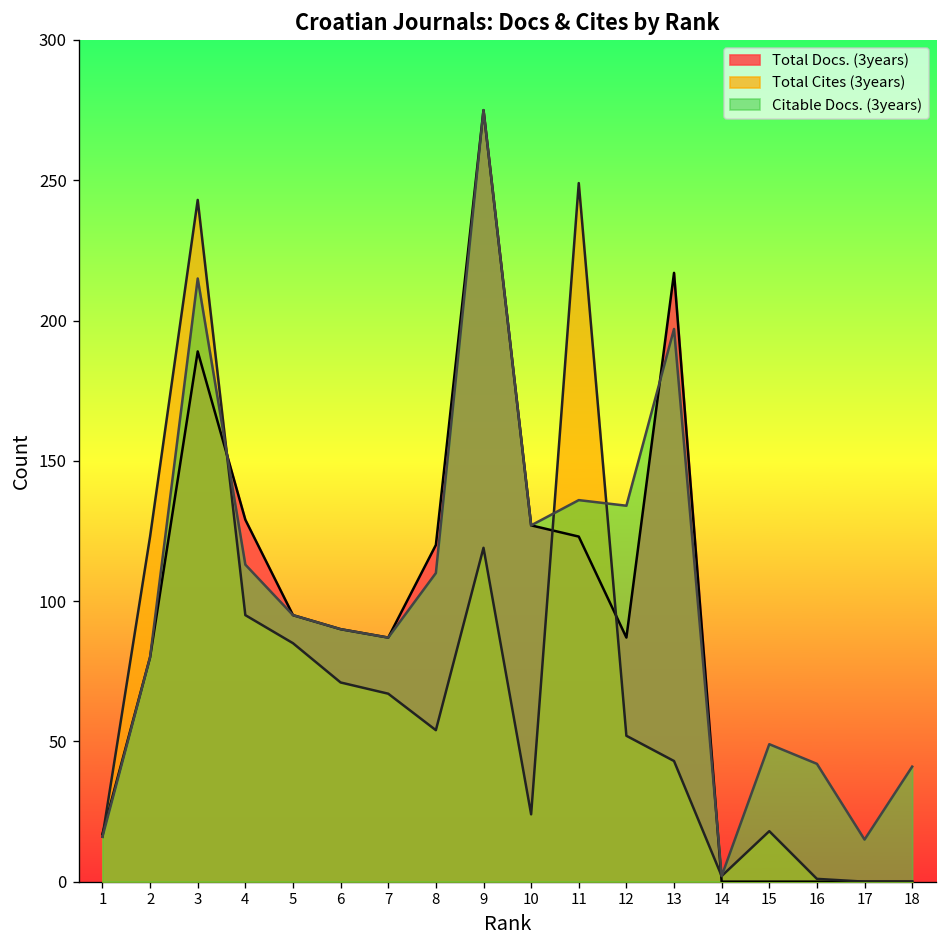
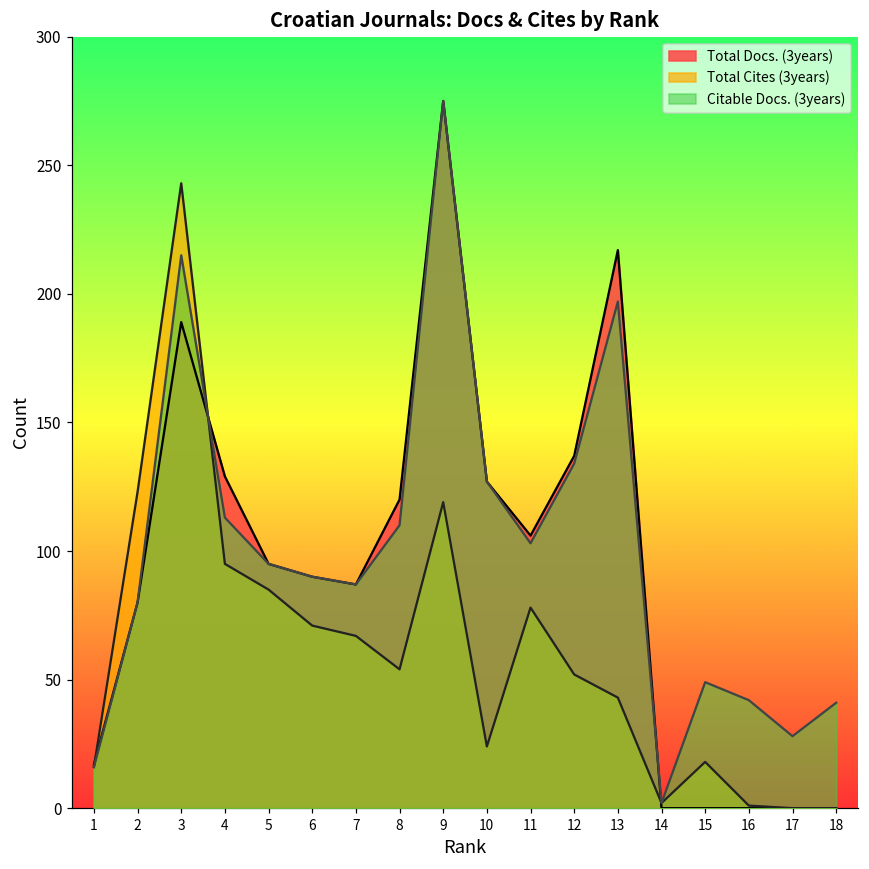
Total Docs. (3years), 11: 123 -> 106
Total Cites (3years), 11: 249 -> 78
Citable Docs. (3years), 11: 136 -> 103
Total Docs. (3years), 12: 87 -> 137
Citable Docs. (3years), 17: 15 -> 28
